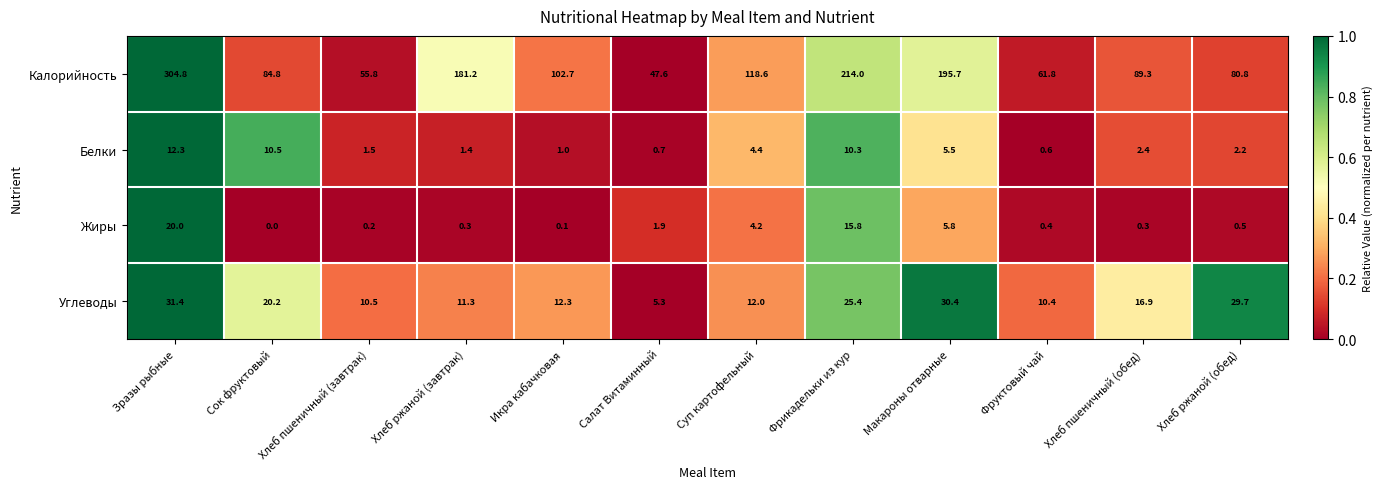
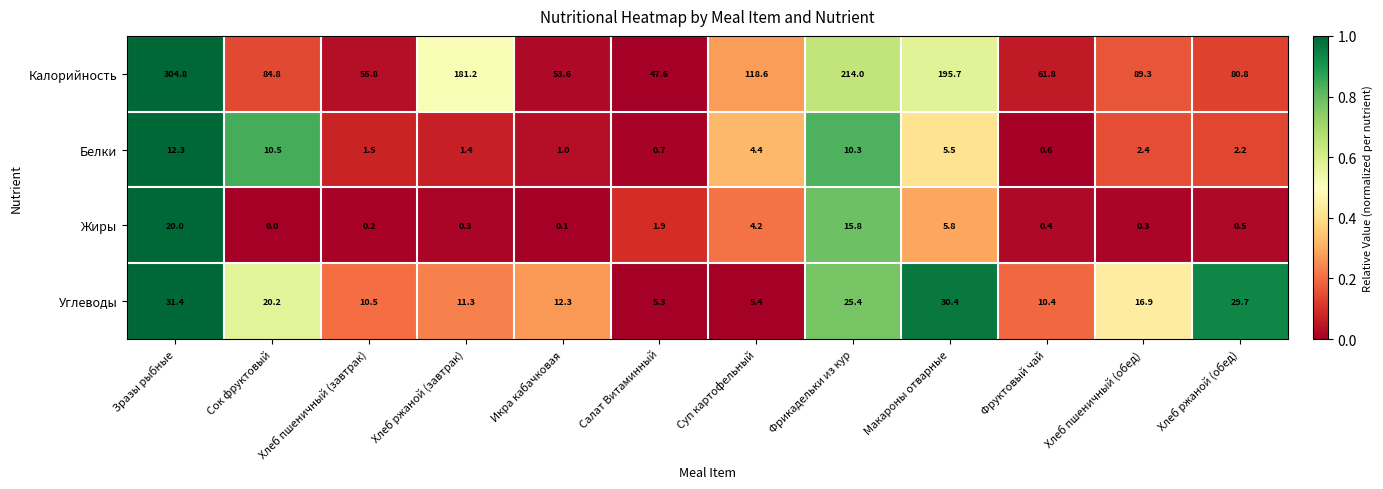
Калорийность, Икра кабачковая: 102.7 -> 53.6
Углеводы, Суп картофельный: 12.0 -> 5.4
